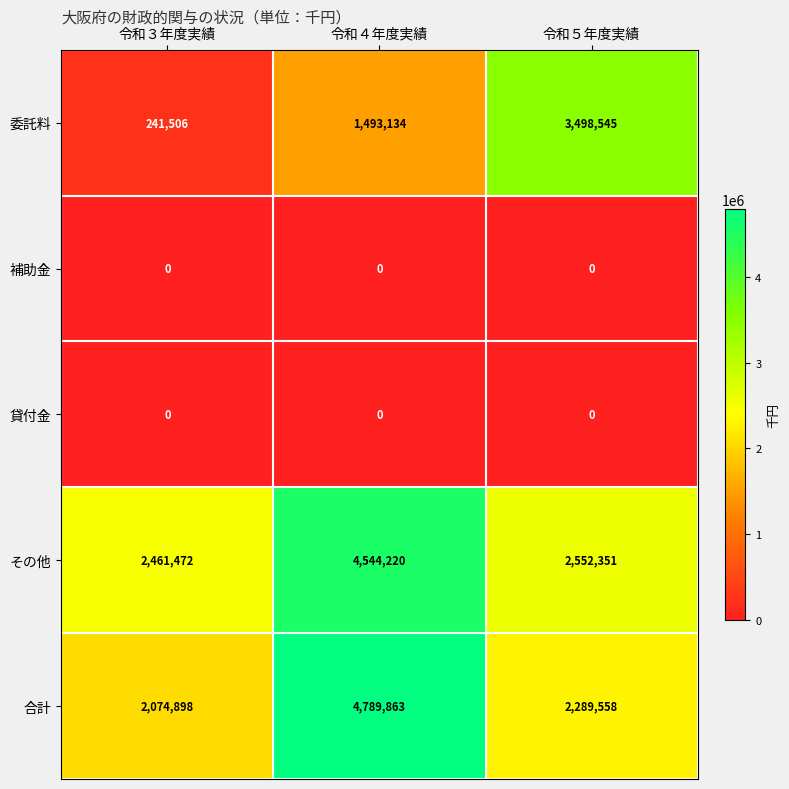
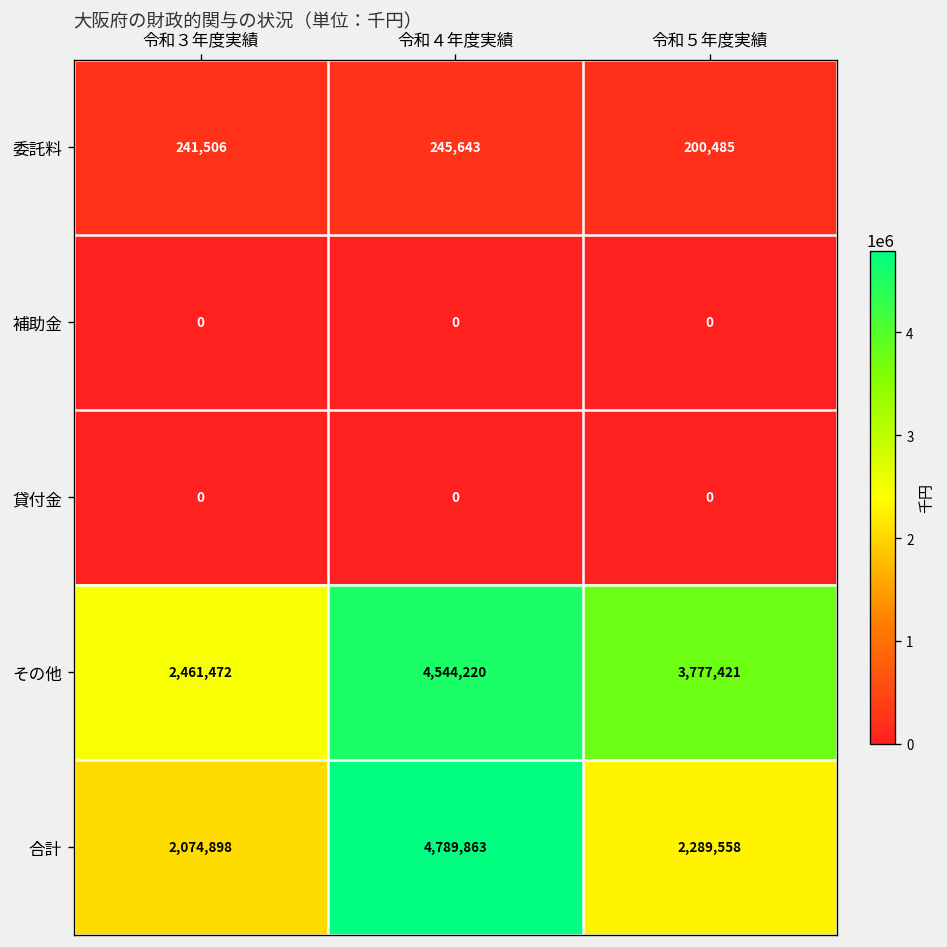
委託料, 令和４年度実績: 1,493,134 -> 245,643
委託料, 令和５年度実績: 3,498,545 -> 200,485
その他, 令和５年度実績: 2,552,351 -> 3,777,421
